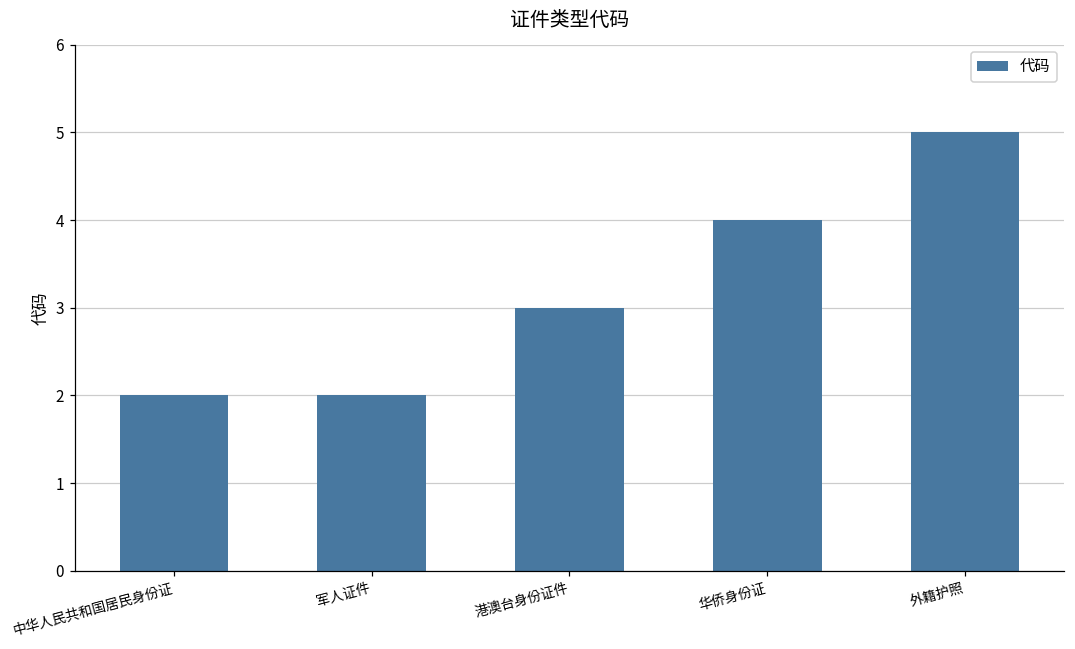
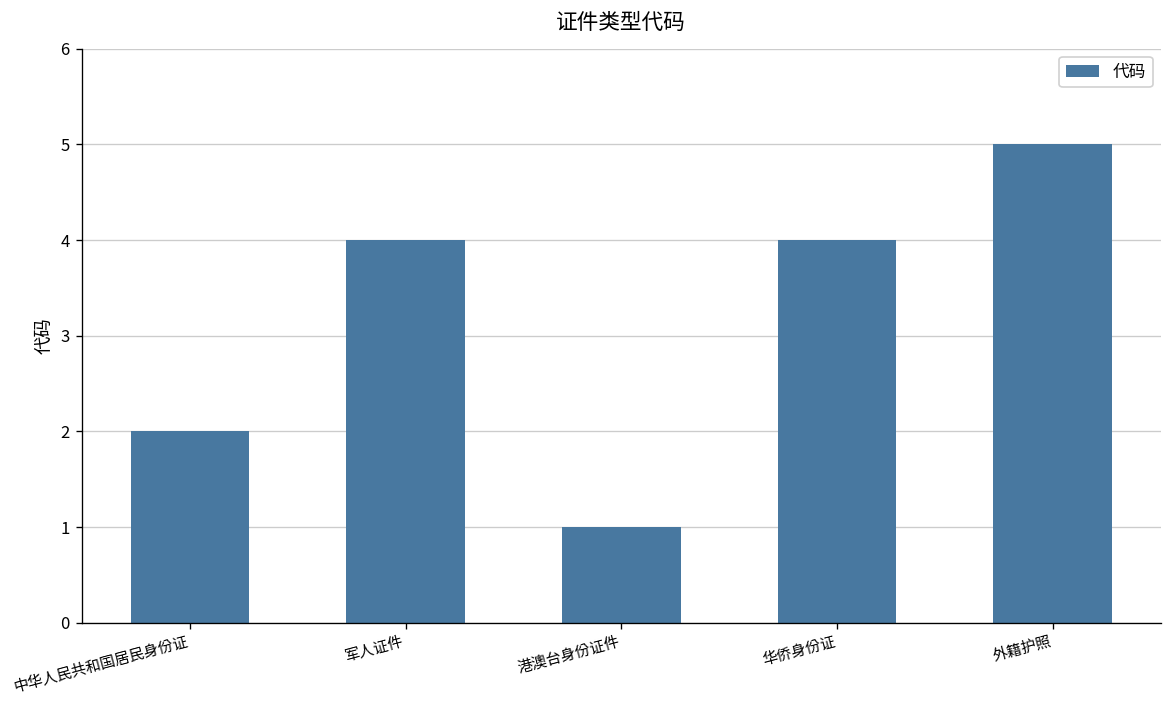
军人证件: 2 -> 4
港澳台身份证件: 3 -> 1
